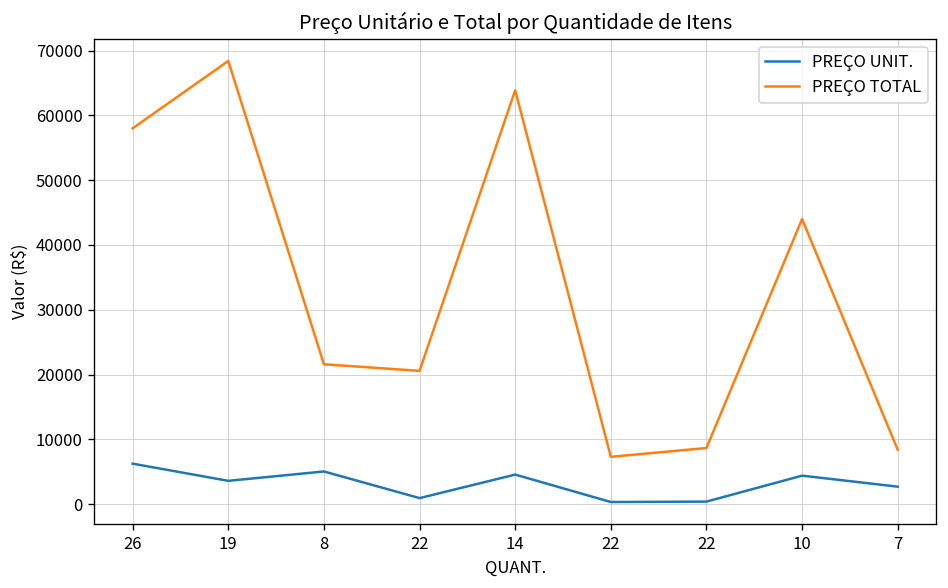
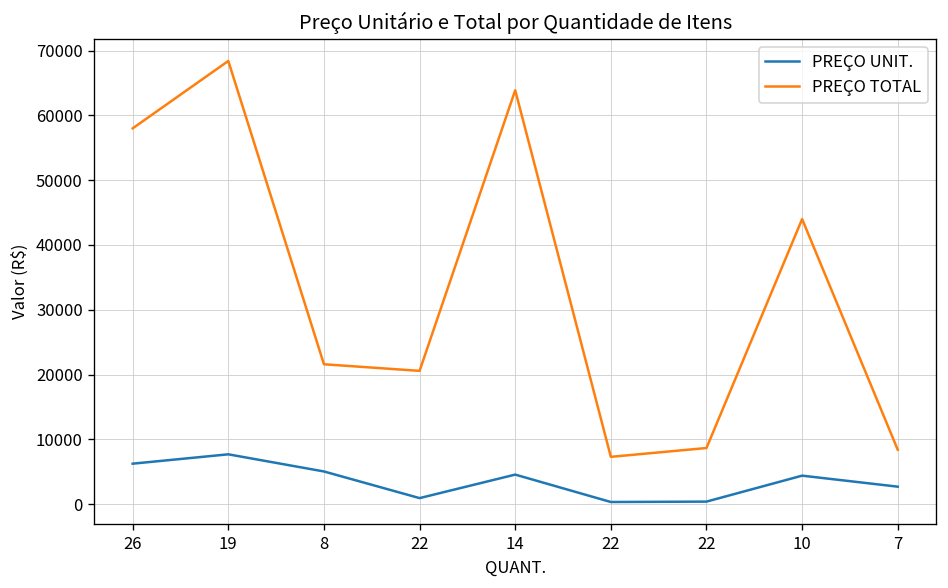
PREÇO UNIT., 19: 4000 -> 8000
